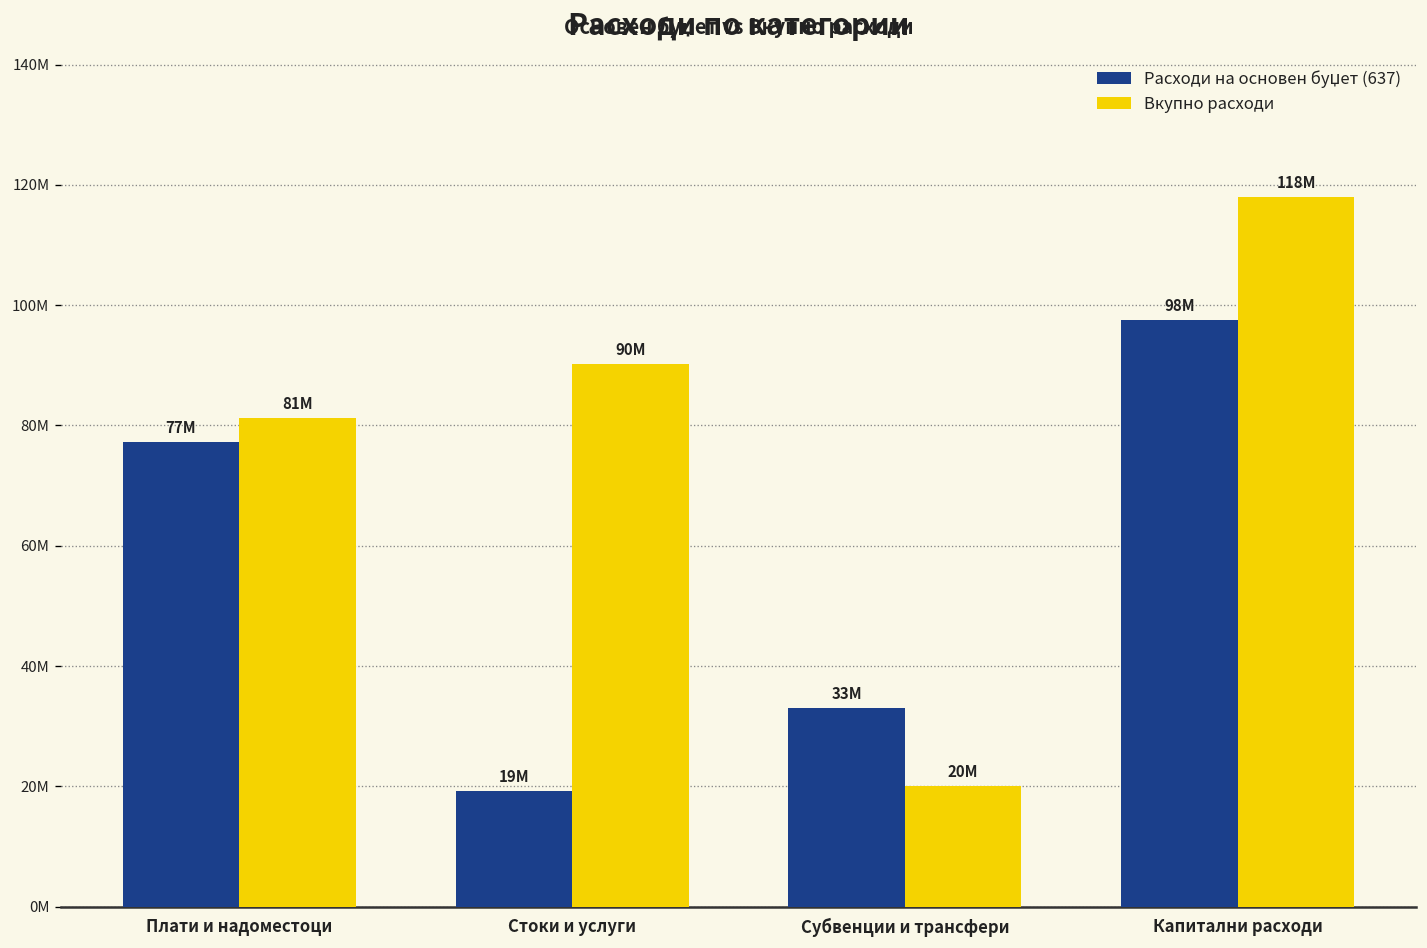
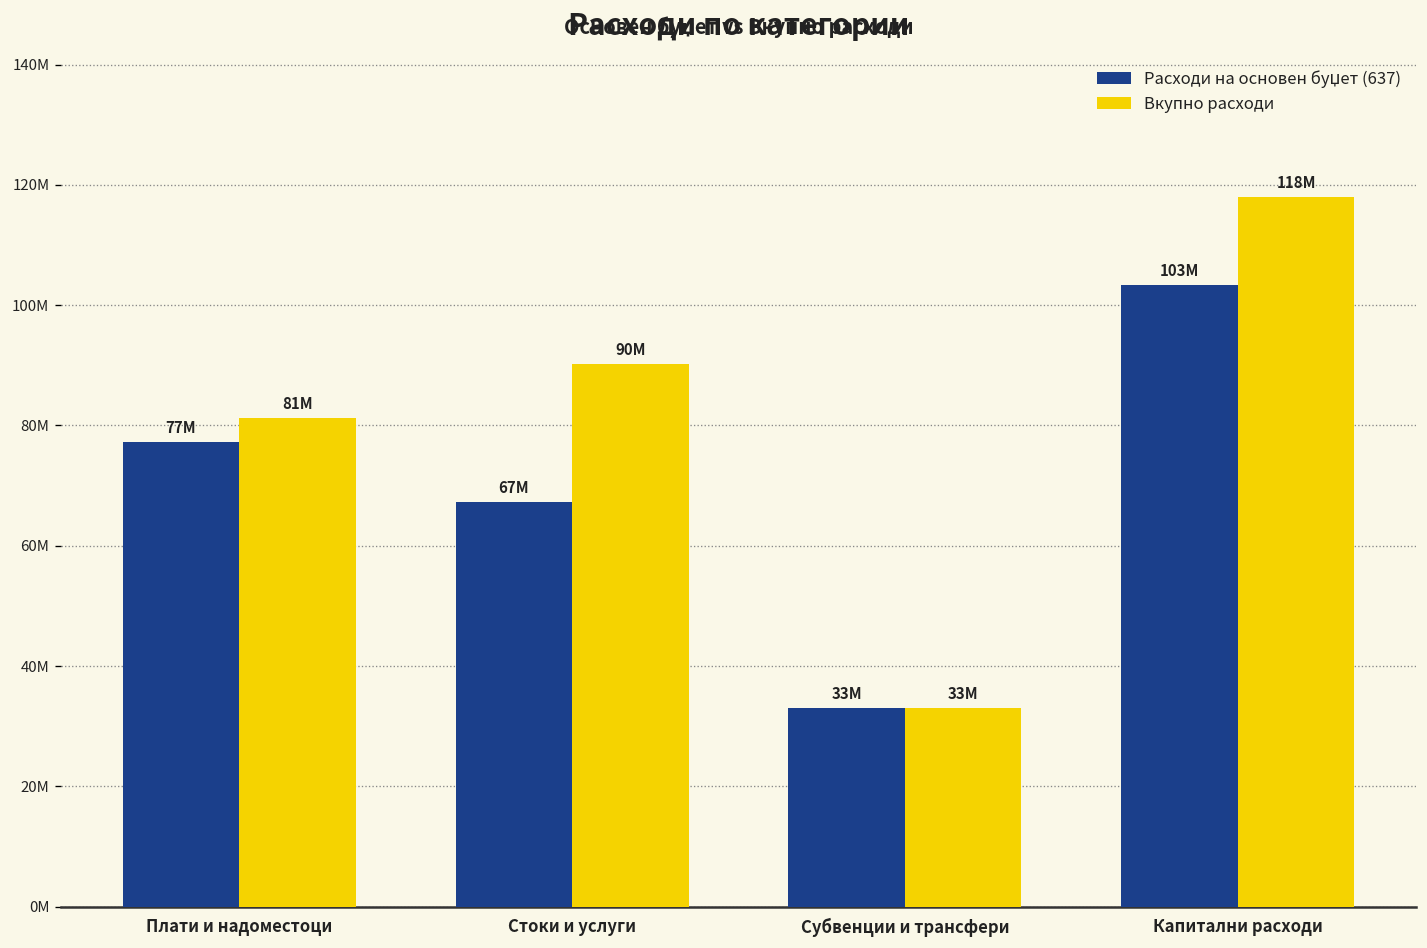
Расходи на основен буџет (637), Стоки и услуги: 19M -> 67M
Вкупно расходи, Субвенции и трансфери: 20M -> 33M
Расходи на основен буџет (637), Капитални расходи: 98M -> 103M
